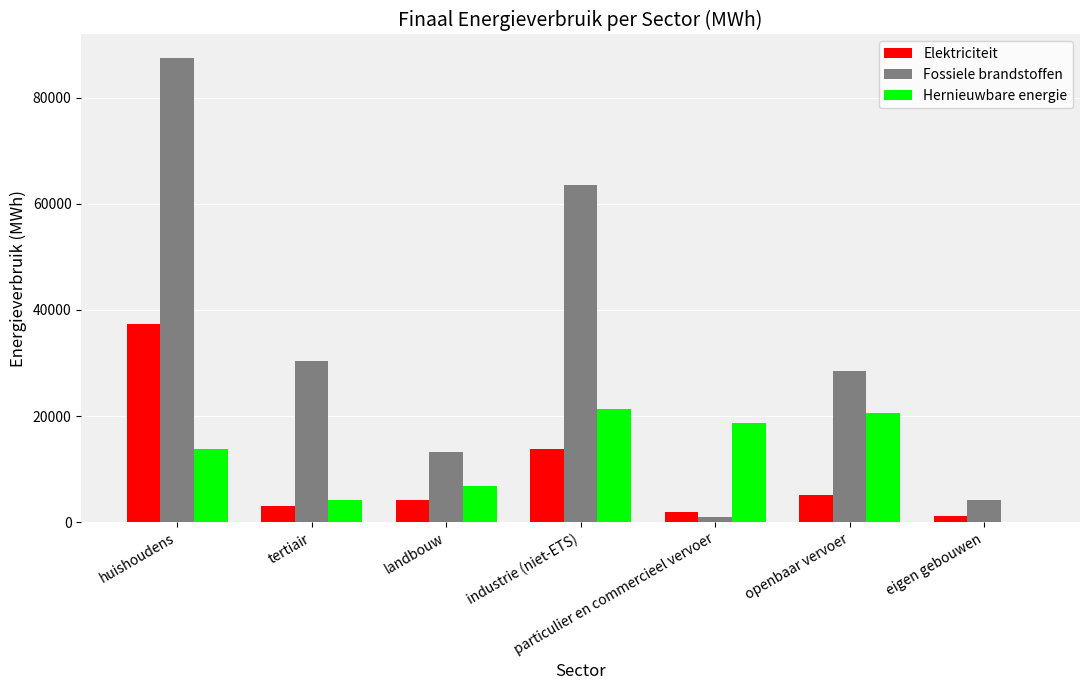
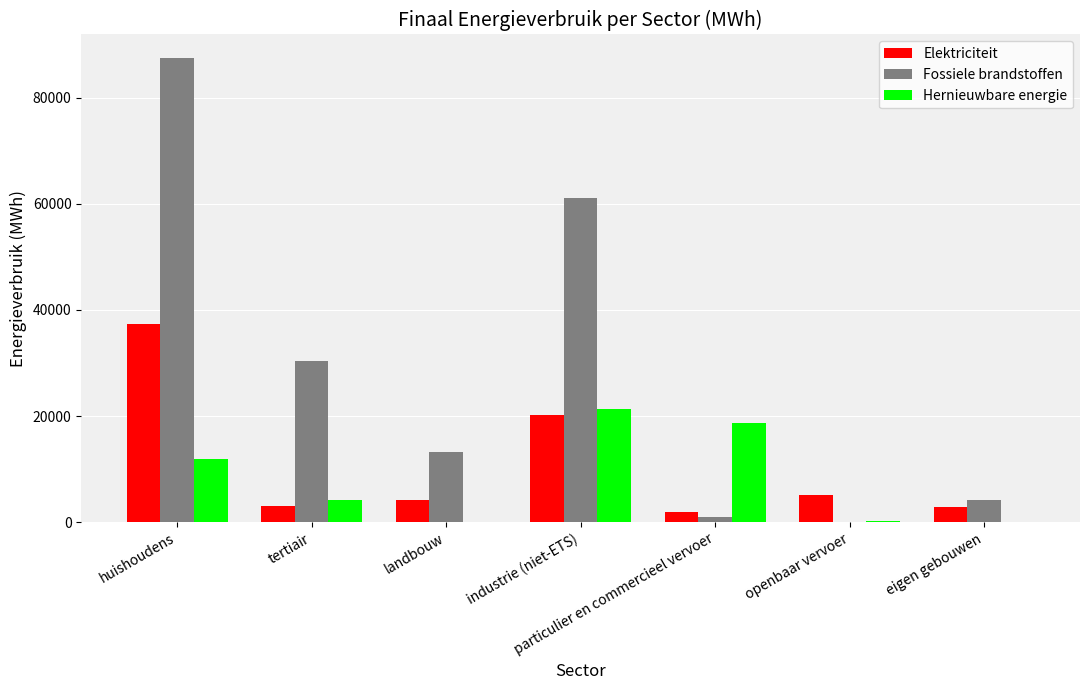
Hernieuwbare energie, huishoudens: 14000 -> 12000
Hernieuwbare energie, landbouw: 7000 -> 0
Elektriciteit, industrie (niet-ETS): 14000 -> 20000
Fossiele brandstoffen, industrie (niet-ETS): 63000 -> 61000
Fossiele brandstoffen, openbaar vervoer: 29000 -> 0
Hernieuwbare energie, openbaar vervoer: 21000 -> 0
Elektriciteit, eigen gebouwen: 1000 -> 3000
